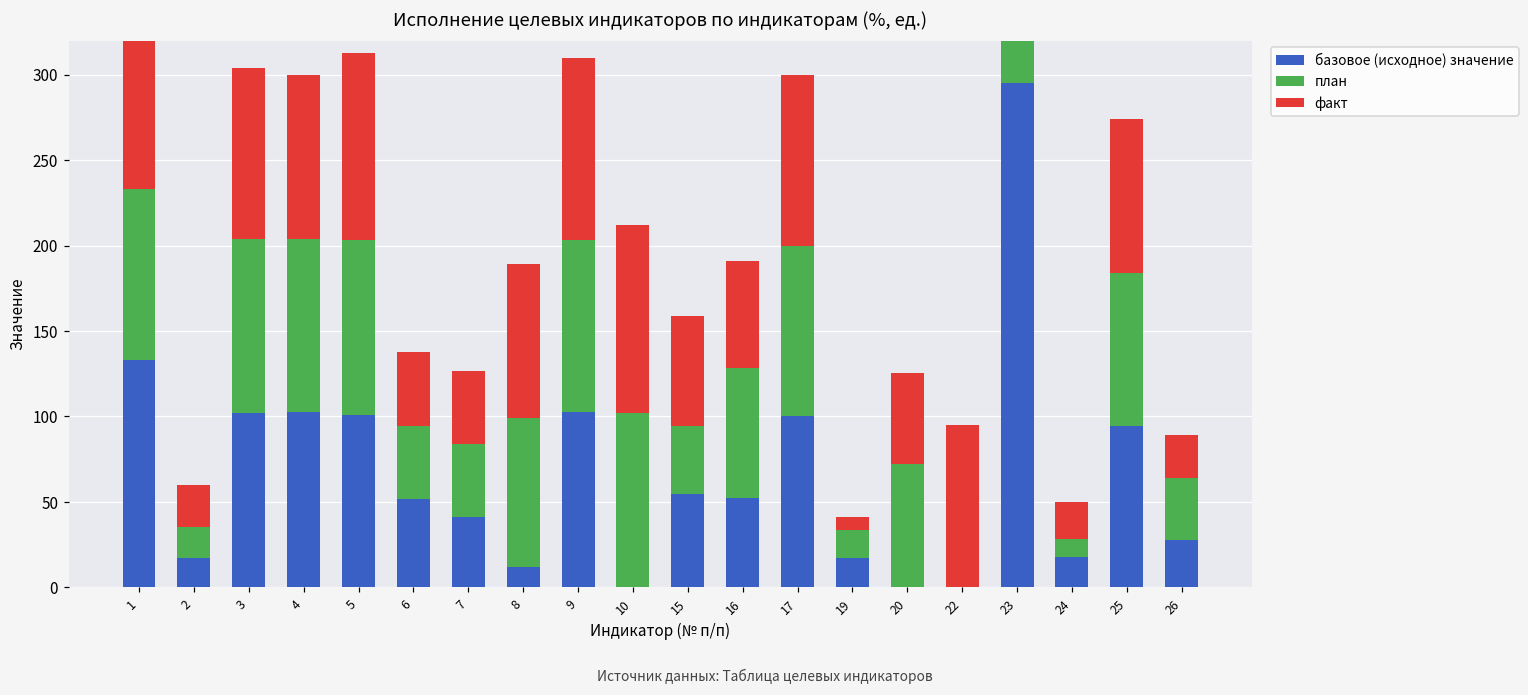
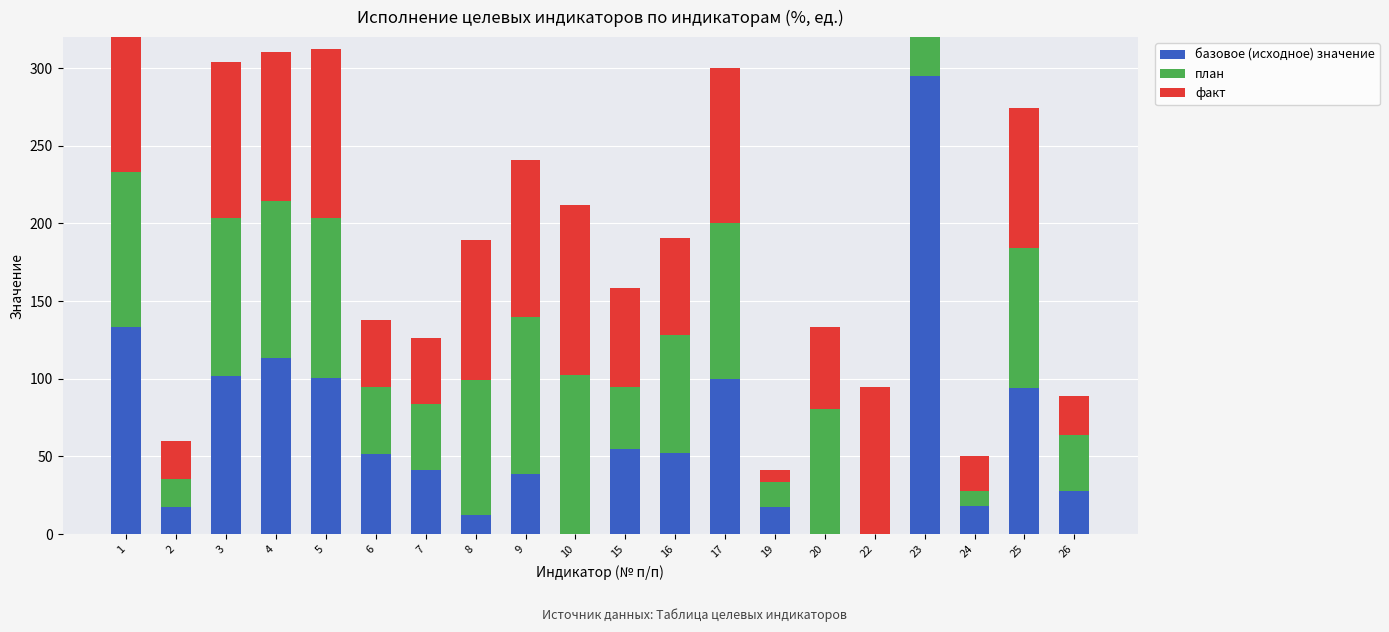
базовое (исходное) значение, 4: 102 -> 113
базовое (исходное) значение, 9: 103 -> 39
факт, 9: 107 -> 101
план, 20: 72 -> 81
